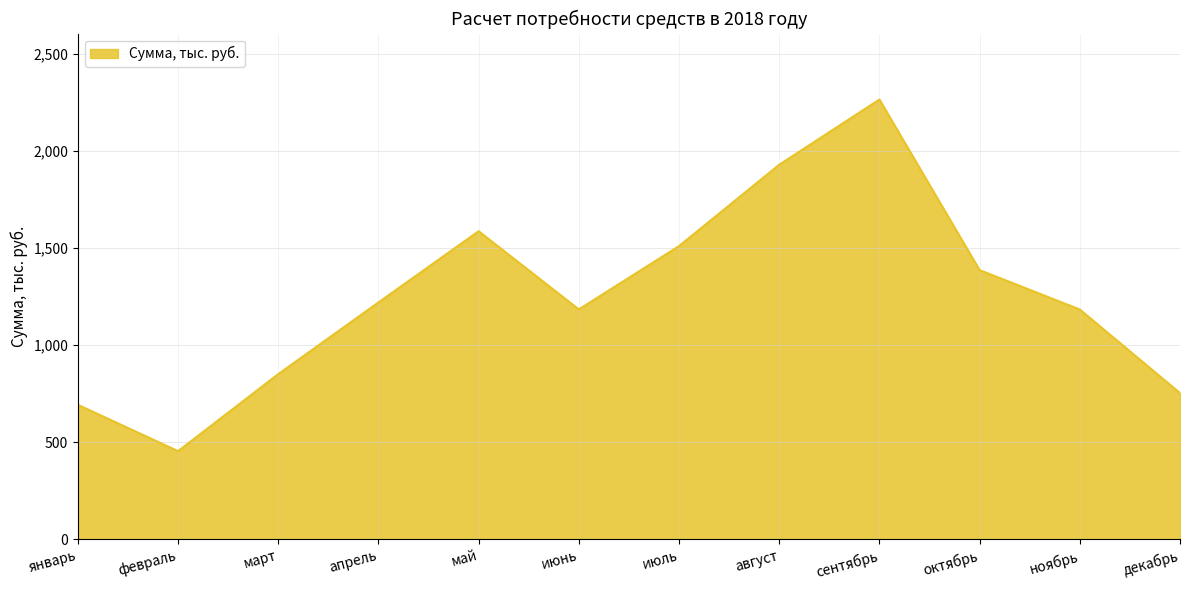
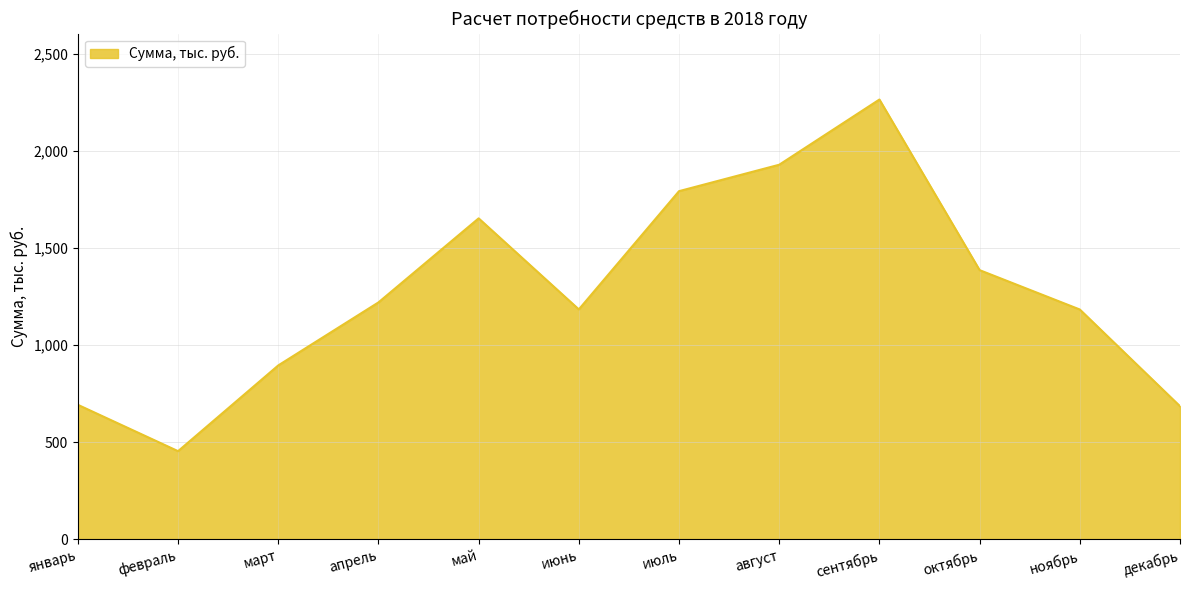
март: 850 -> 890
май: 1,590 -> 1,650
июль: 1,510 -> 1,790
декабрь: 750 -> 680
